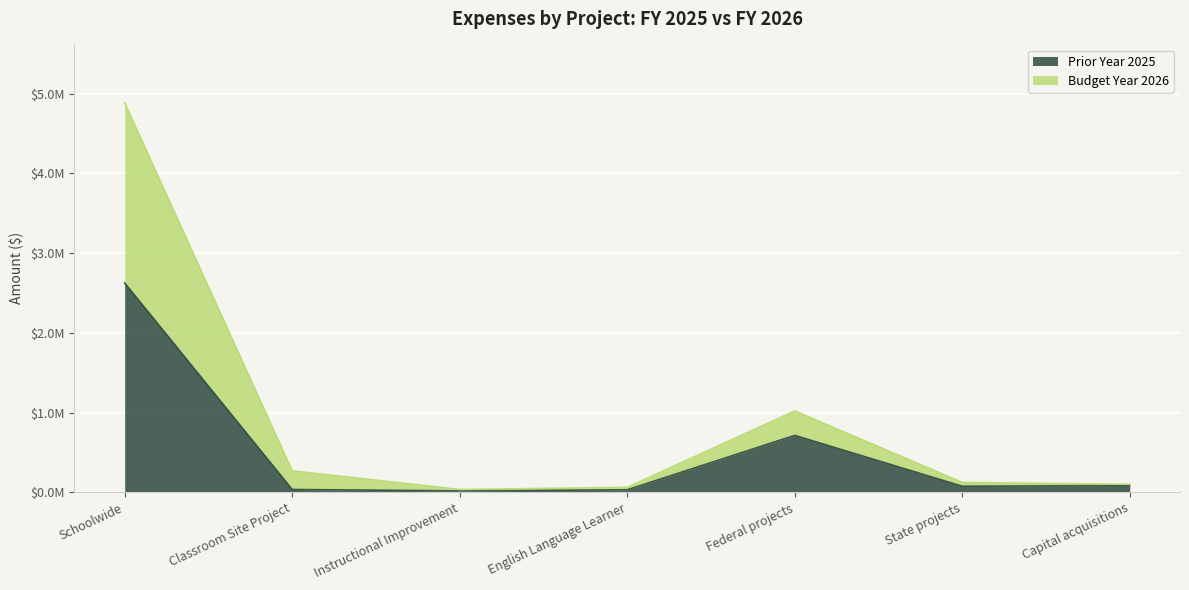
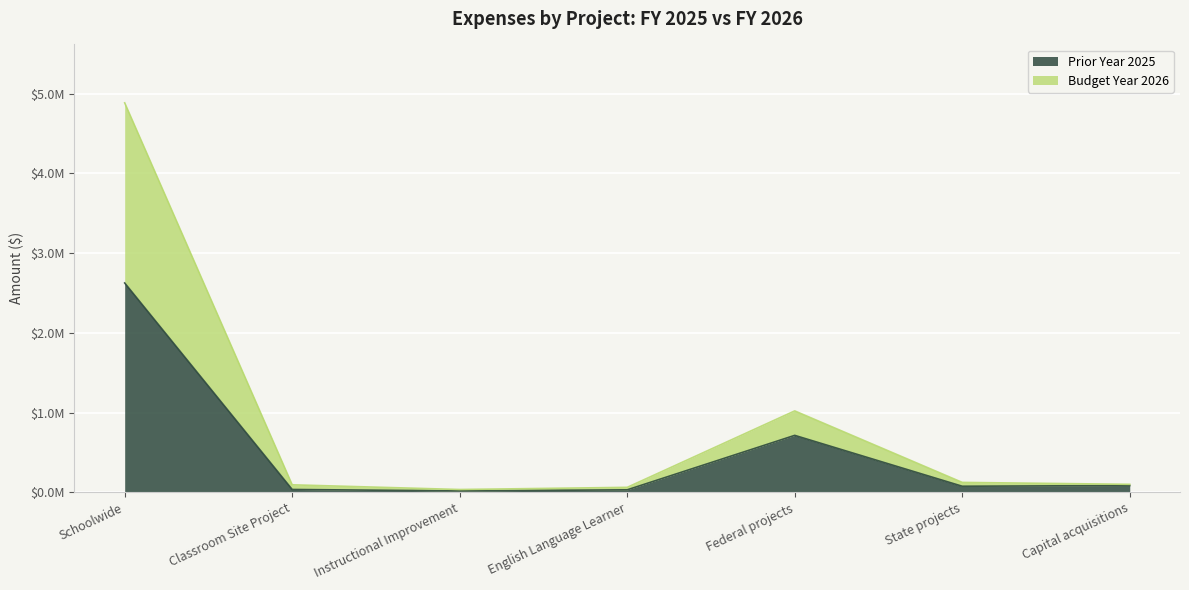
Budget Year 2026, Classroom Site Project: $200000 -> $100000
